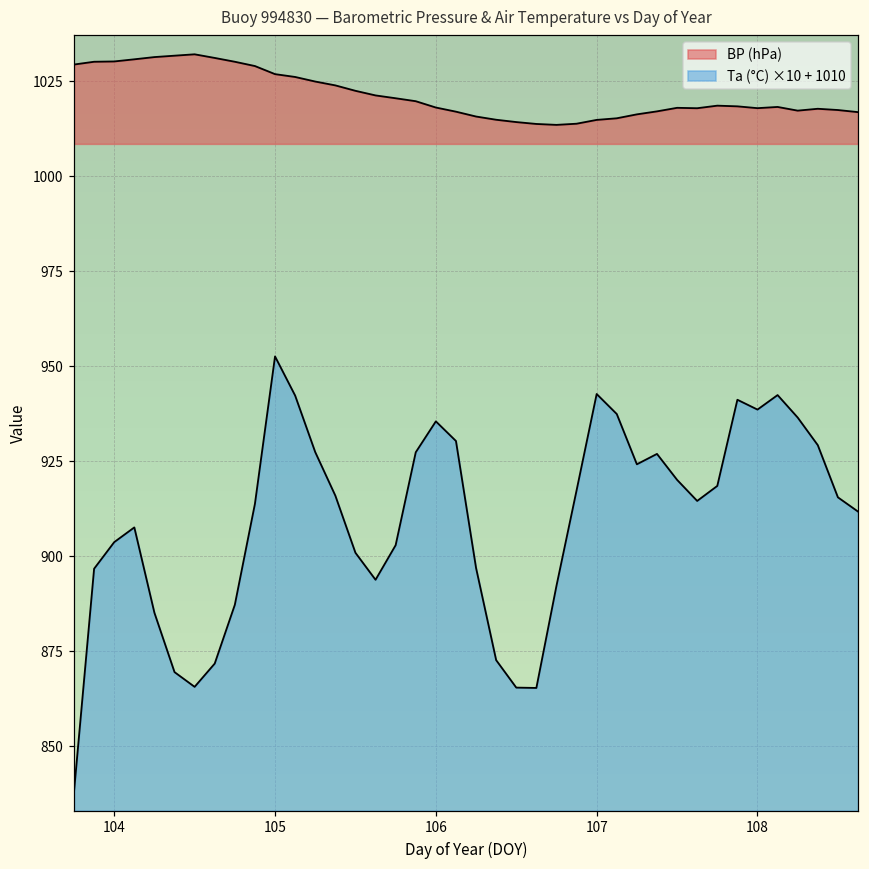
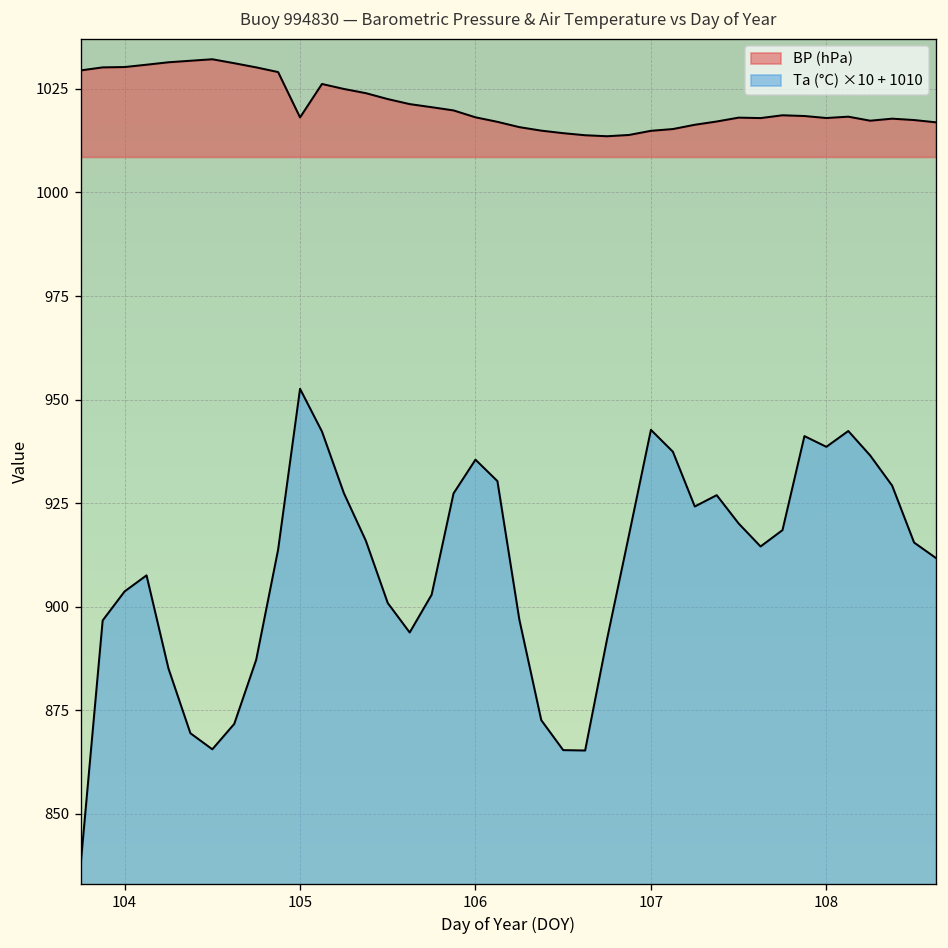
BP (hPa), 105: 1027 -> 1018
